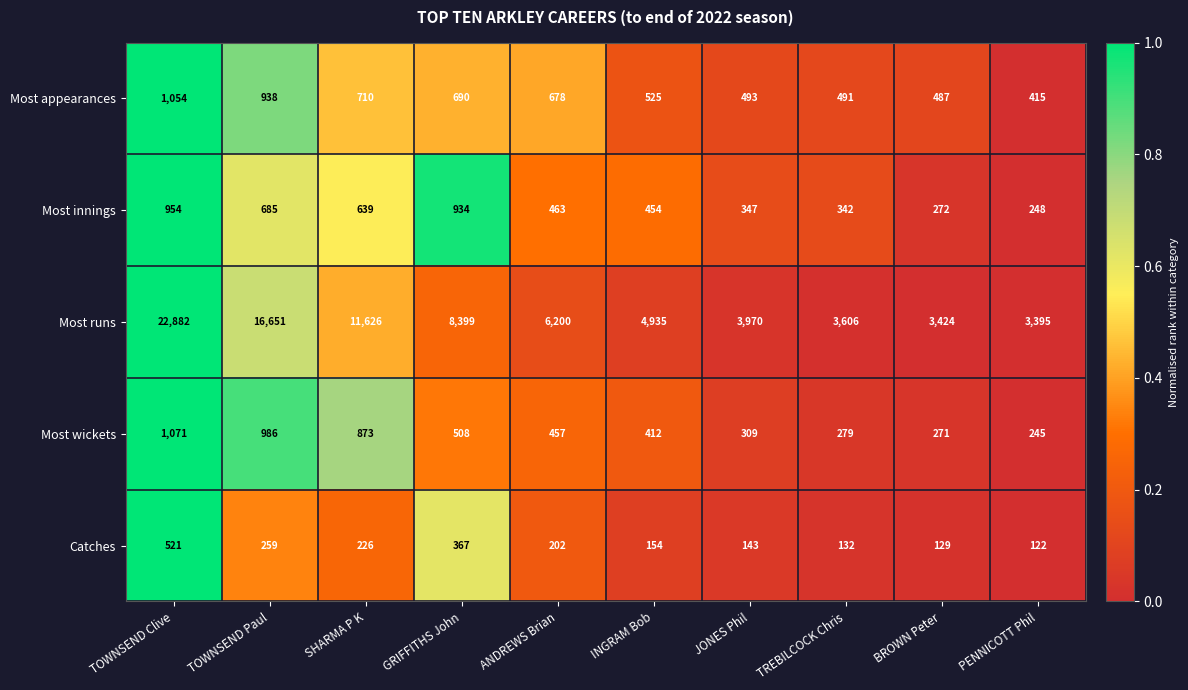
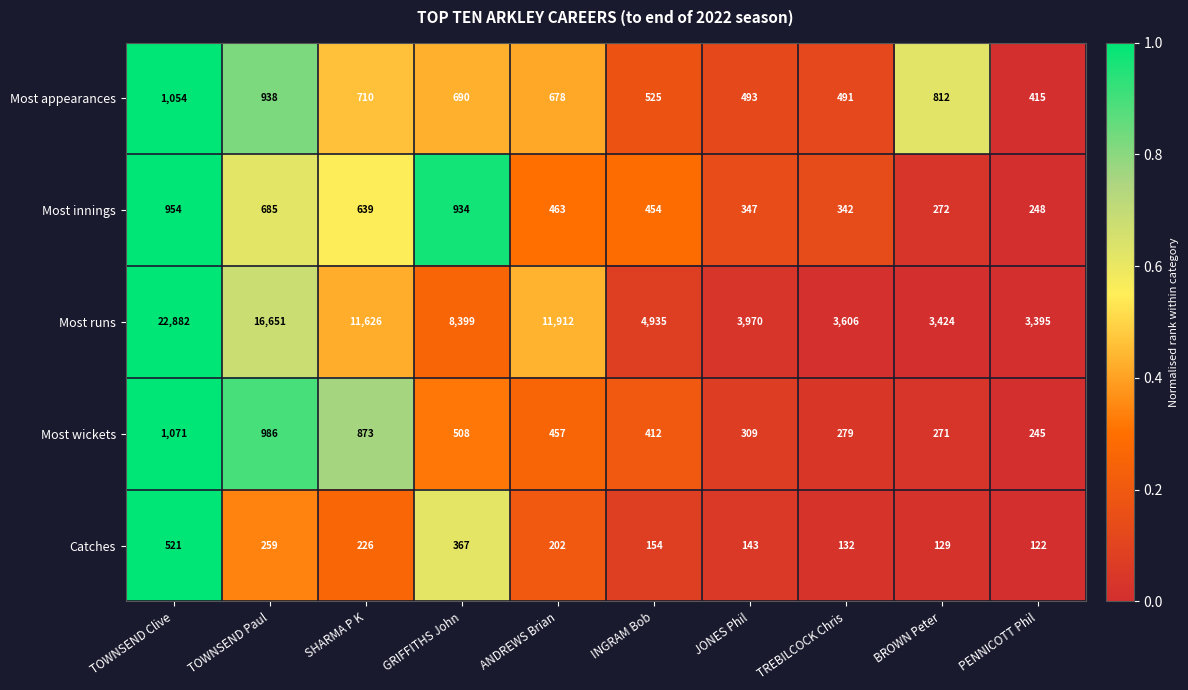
Most appearances, BROWN Peter: 487 -> 812
Most runs, ANDREWS Brian: 6,200 -> 11,912
